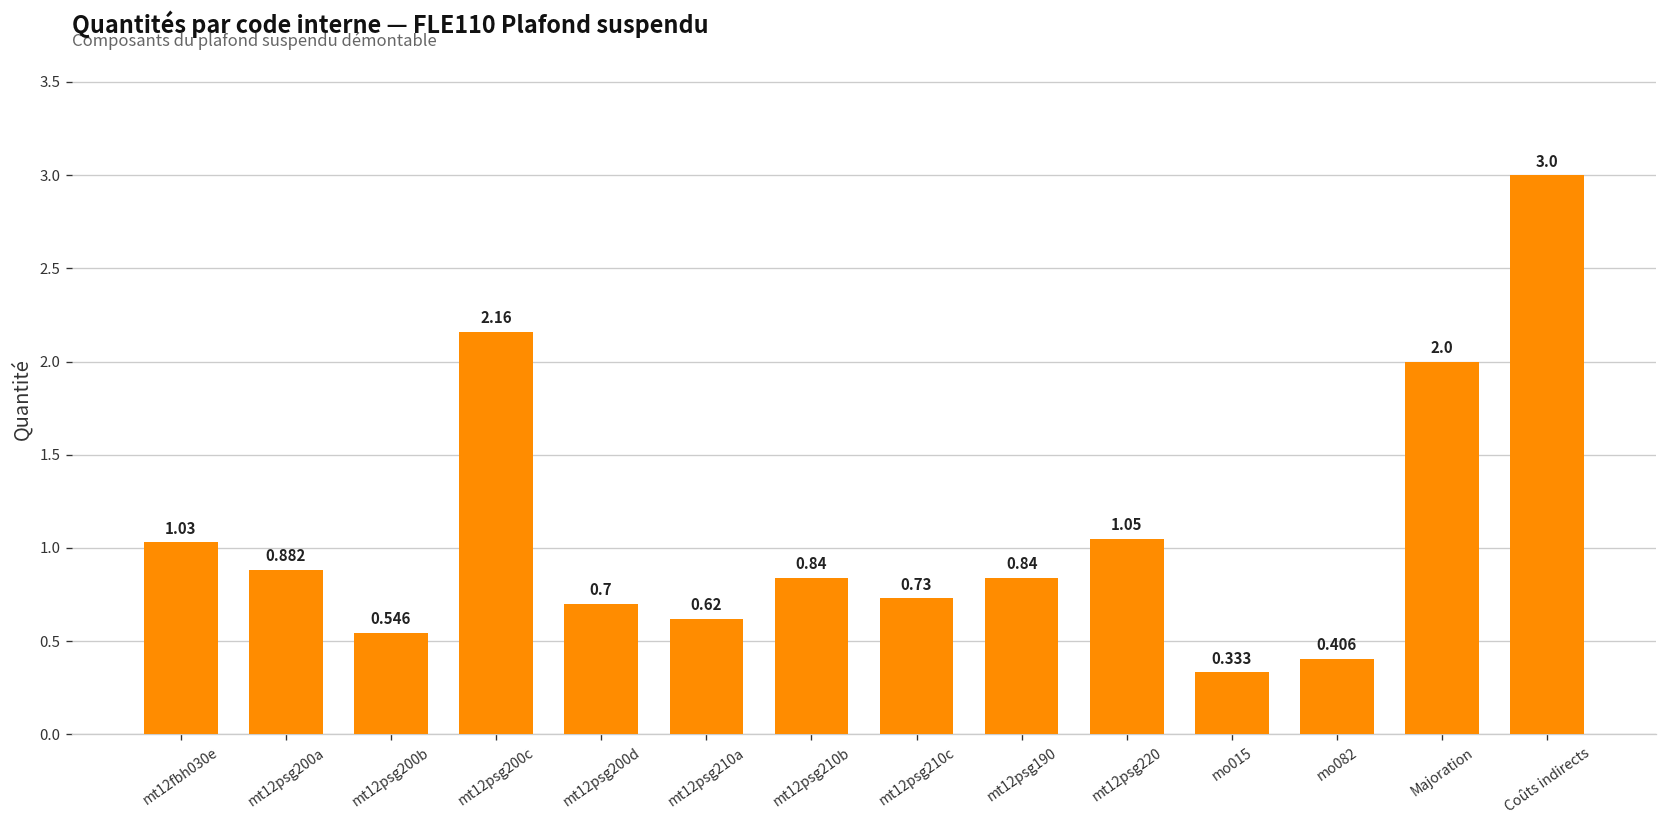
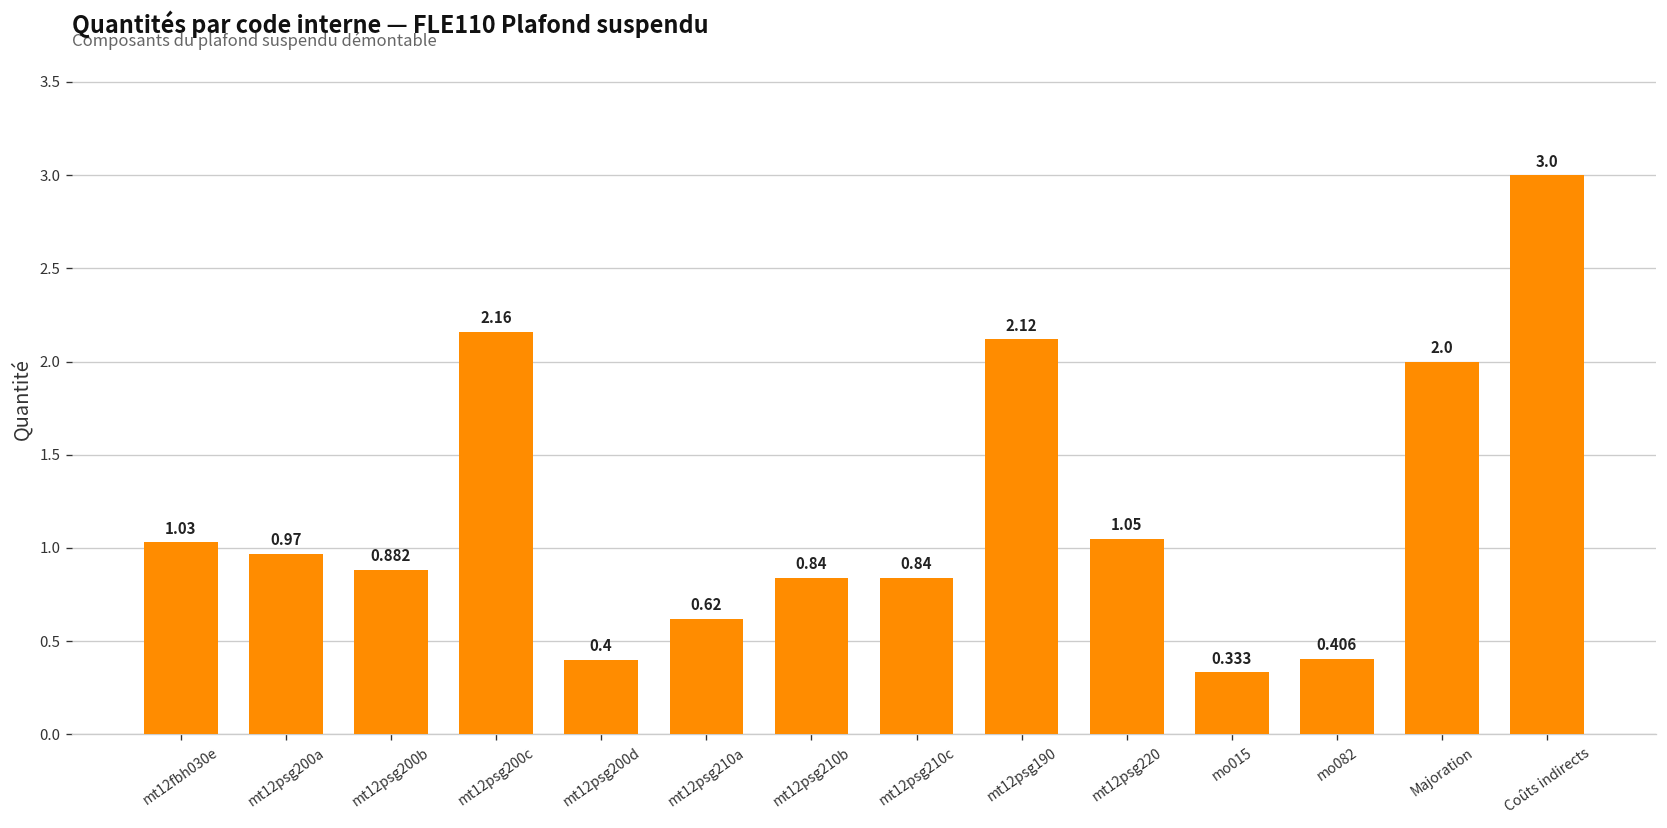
mt12psg200a: 0.882 -> 0.97
mt12psg200b: 0.546 -> 0.882
mt12psg200d: 0.7 -> 0.4
mt12psg210c: 0.73 -> 0.84
mt12psg190: 0.84 -> 2.12
